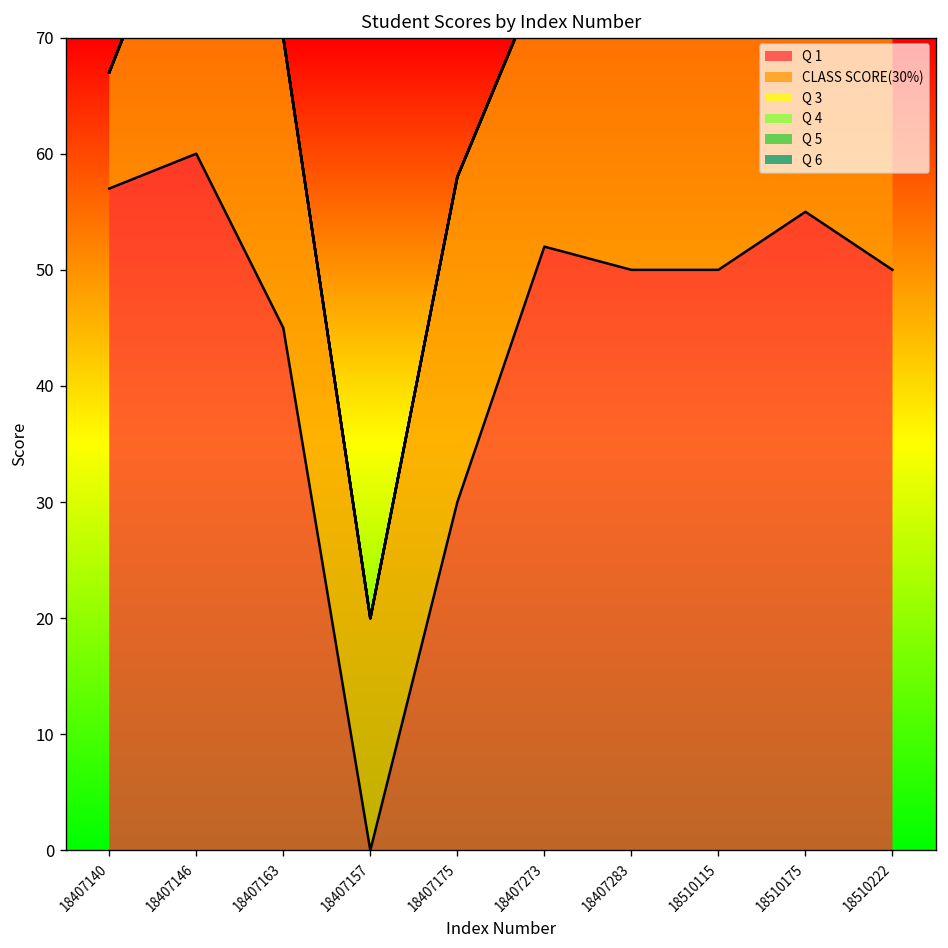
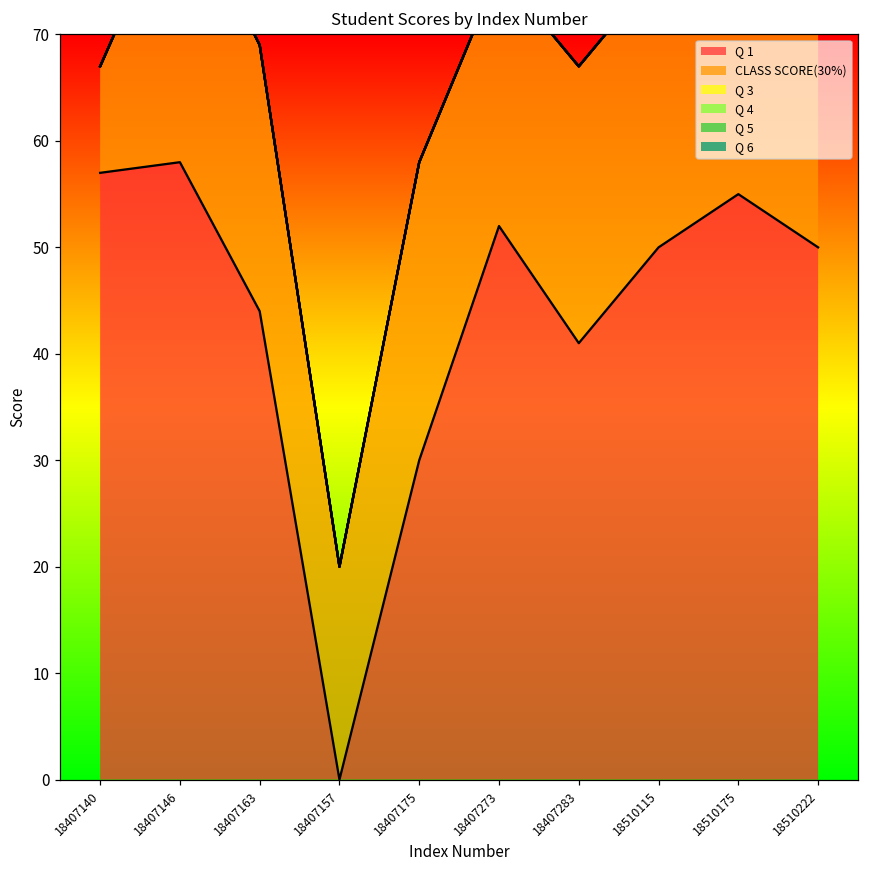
Q 1, 18407146: 60 -> 58
Q 1, 18407163: 45 -> 44
Q 1, 18407283: 50 -> 41
